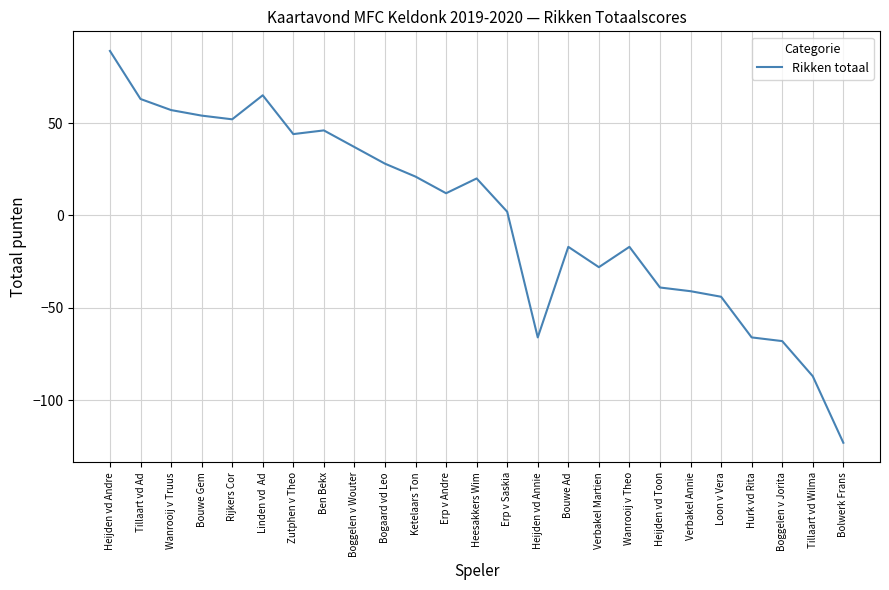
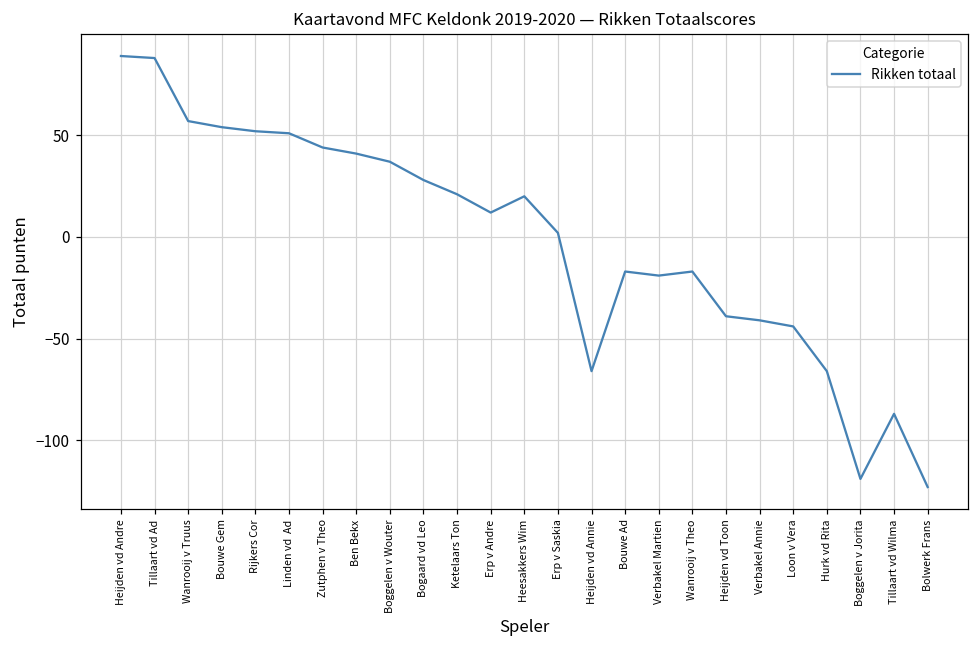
Tillaart vd Ad: 63 -> 88
Linden vd Ad: 65 -> 51
Ben Bekx: 46 -> 41
Verbakel Martien: -28 -> -19
Boggelen v Jorita: -68 -> -119
